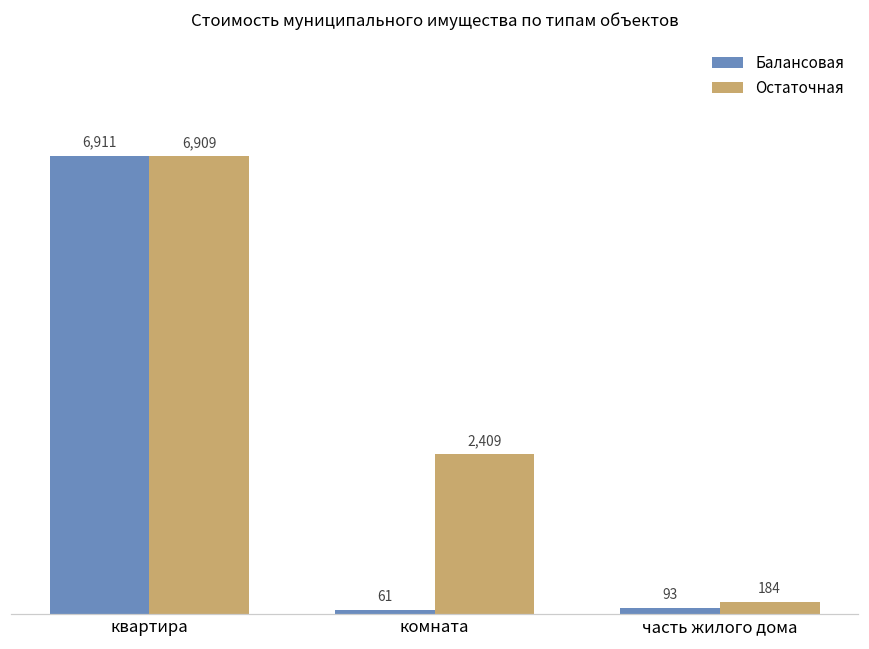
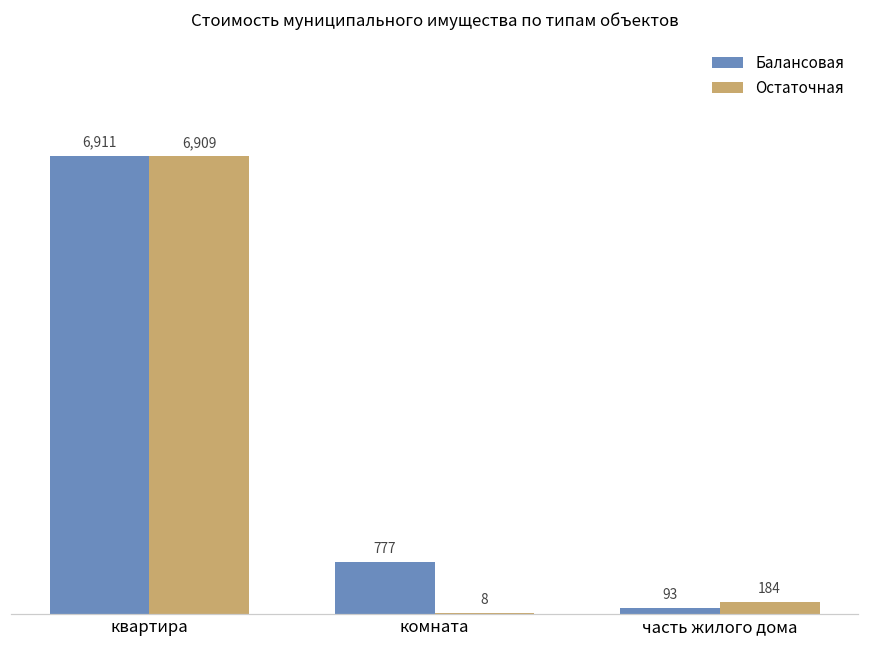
Балансовая, комната: 61 -> 777
Остаточная, комната: 2,409 -> 8
